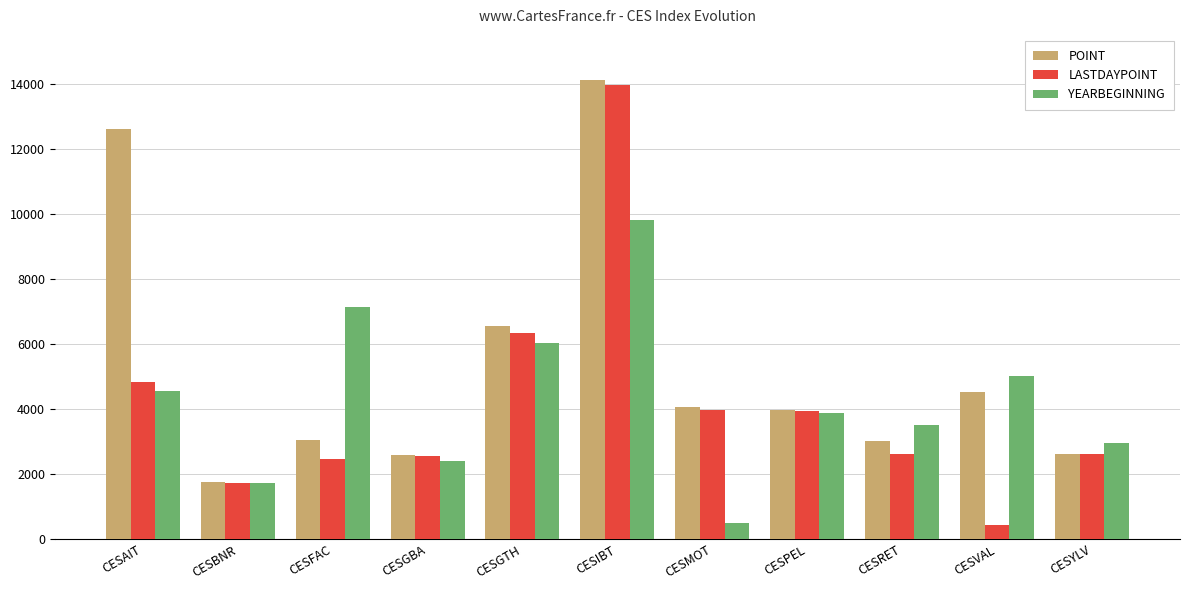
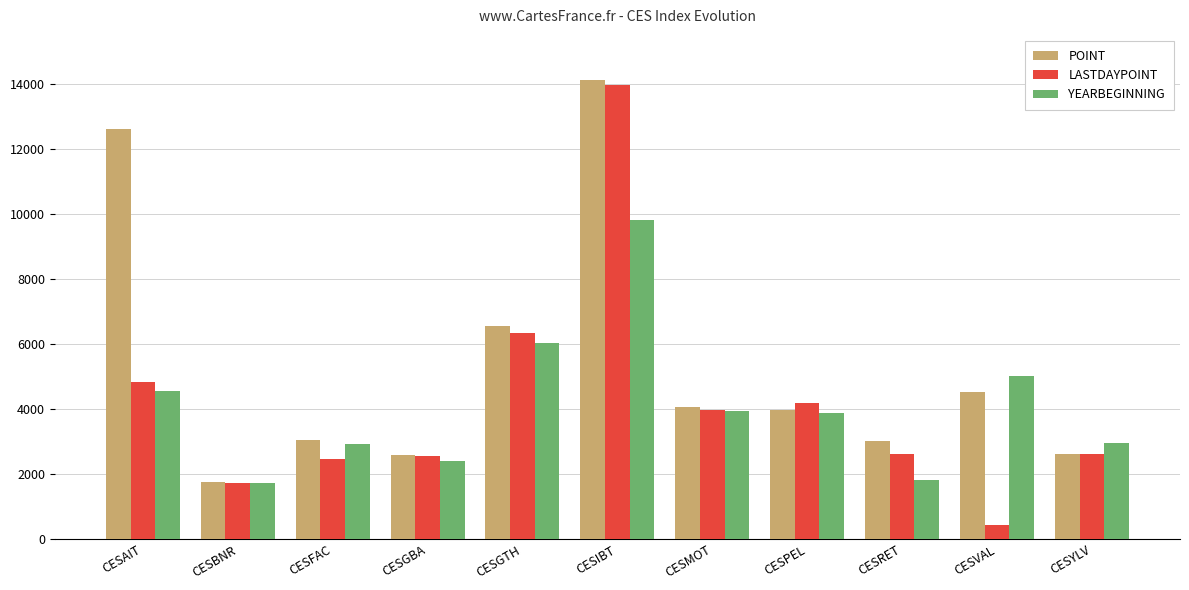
YEARBEGINNING, CESFAC: 7100 -> 2900
YEARBEGINNING, CESMOT: 500 -> 3900
LASTDAYPOINT, CESPEL: 3900 -> 4200
YEARBEGINNING, CESRET: 3500 -> 1800
